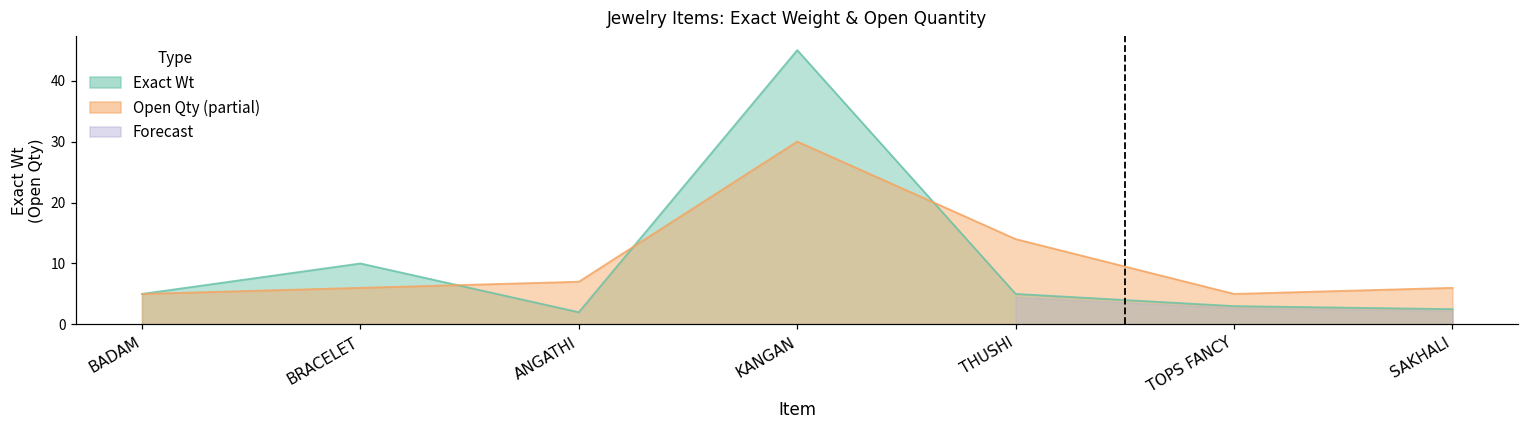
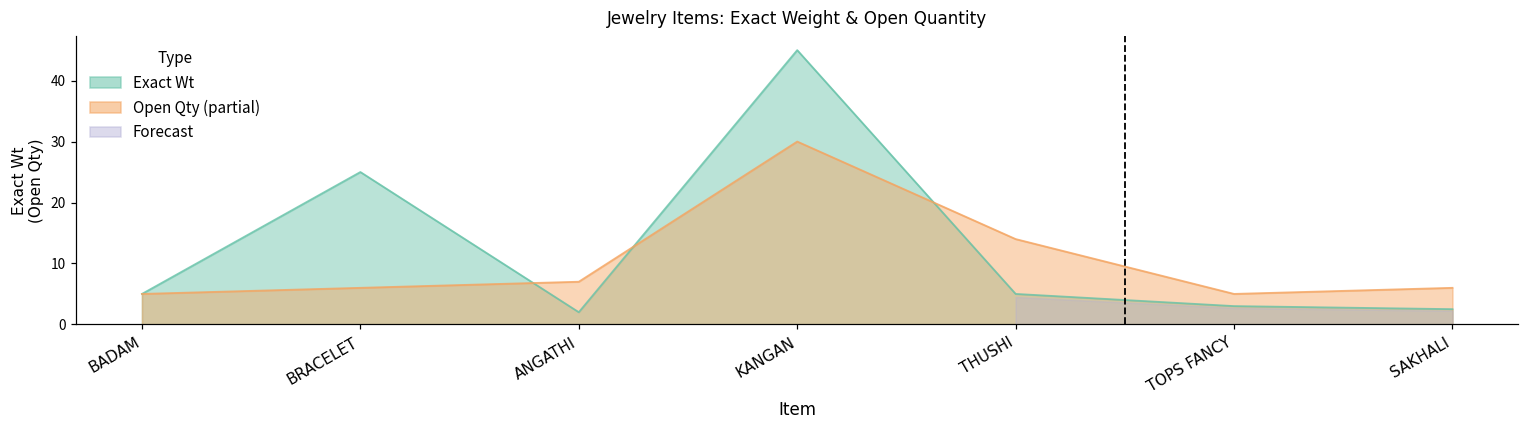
Exact Wt, BRACELET: 10 -> 25
